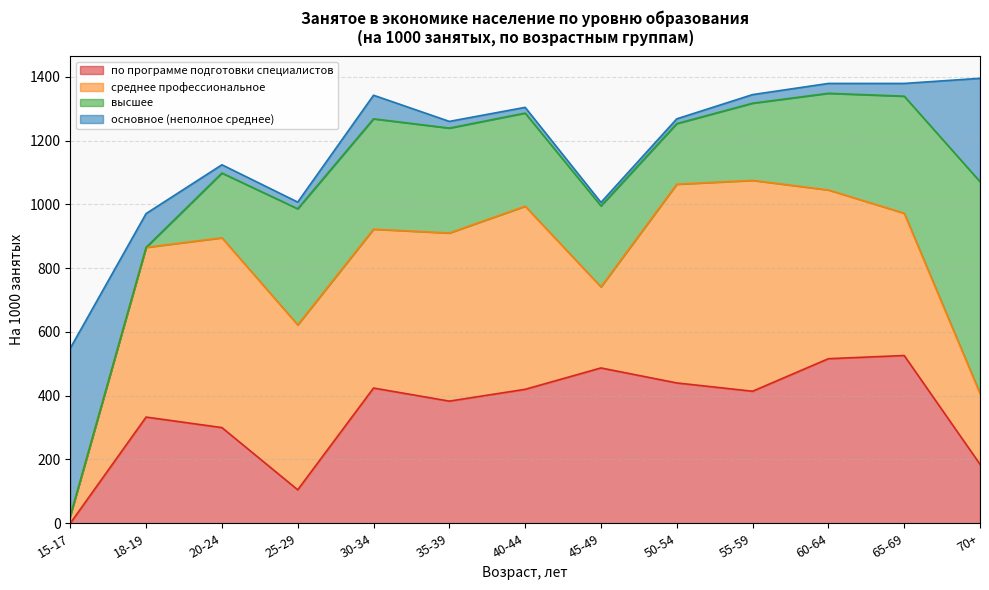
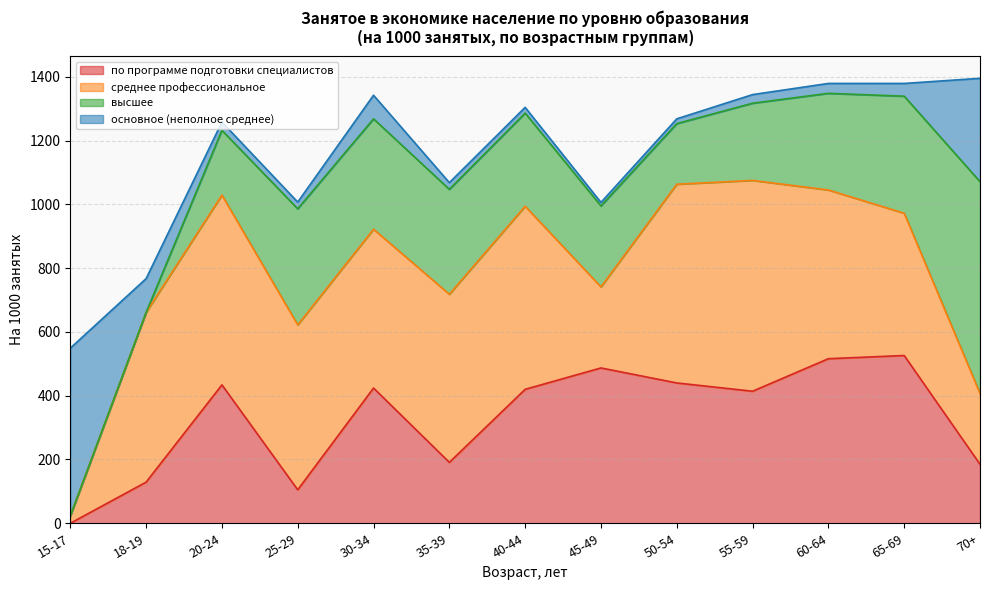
по программе подготовки специалистов, 18-19: 330 -> 130
по программе подготовки специалистов, 20-24: 300 -> 430
по программе подготовки специалистов, 35-39: 380 -> 190
